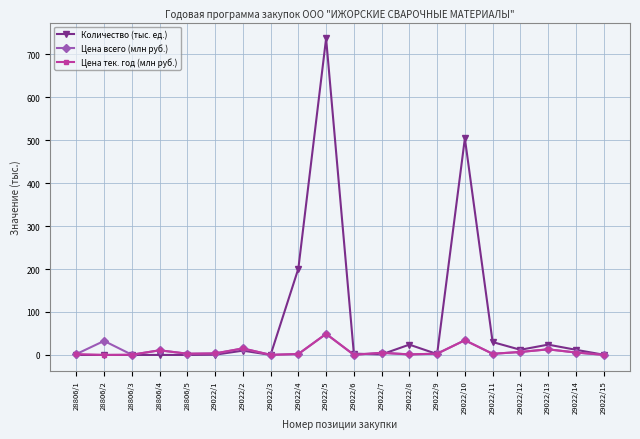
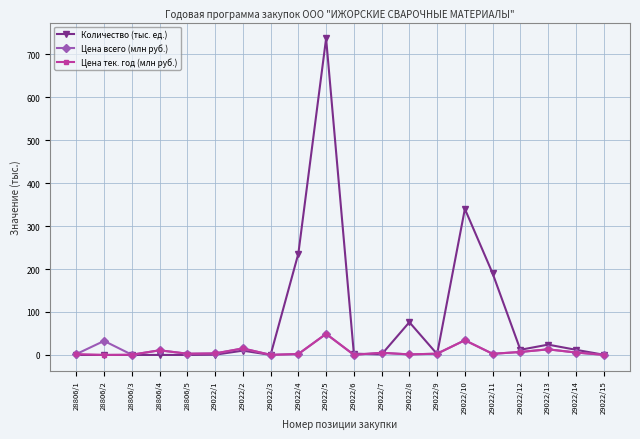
Количество (тыс. ед.), 29022/4: 200 -> 240
Количество (тыс. ед.), 29022/8: 20 -> 80
Количество (тыс. ед.), 29022/10: 500 -> 340
Количество (тыс. ед.), 29022/11: 30 -> 190
